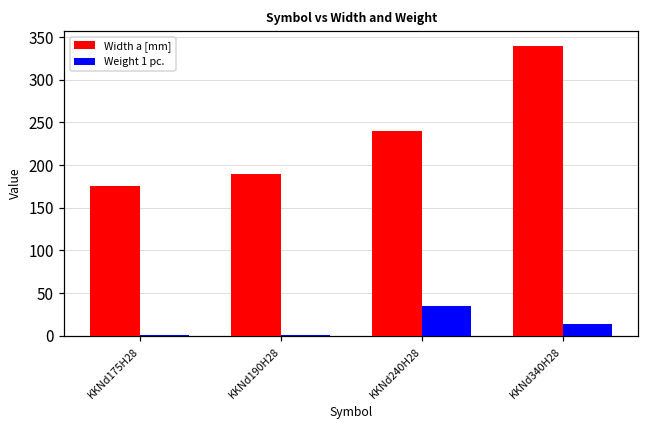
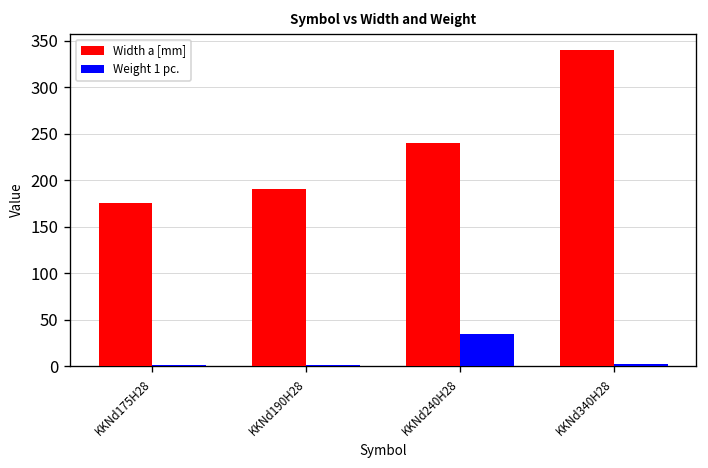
Weight 1 pc., KKNd340H28: 10 -> 0
